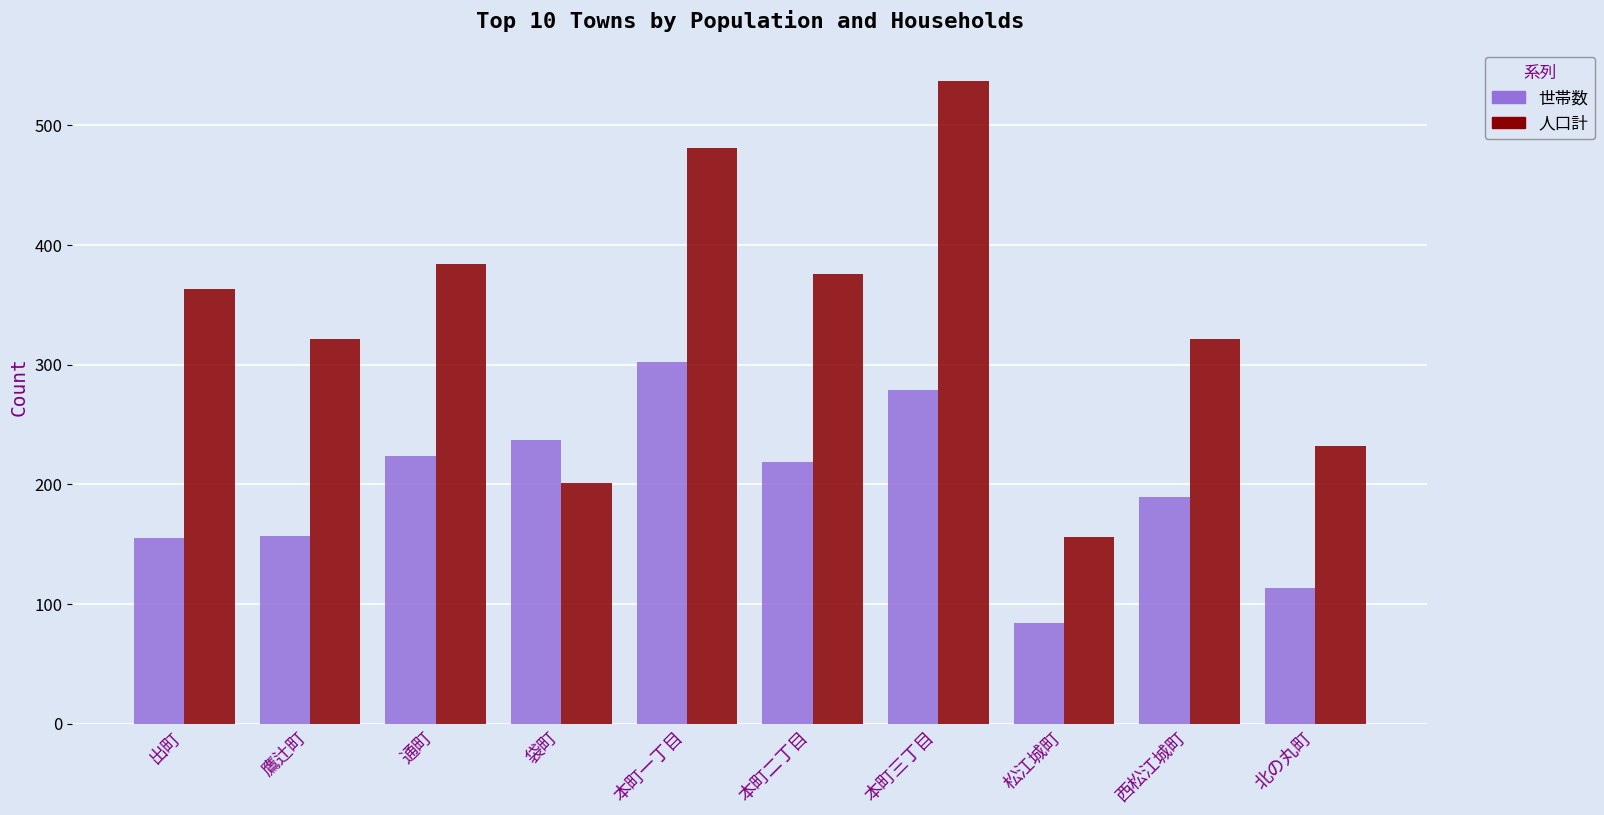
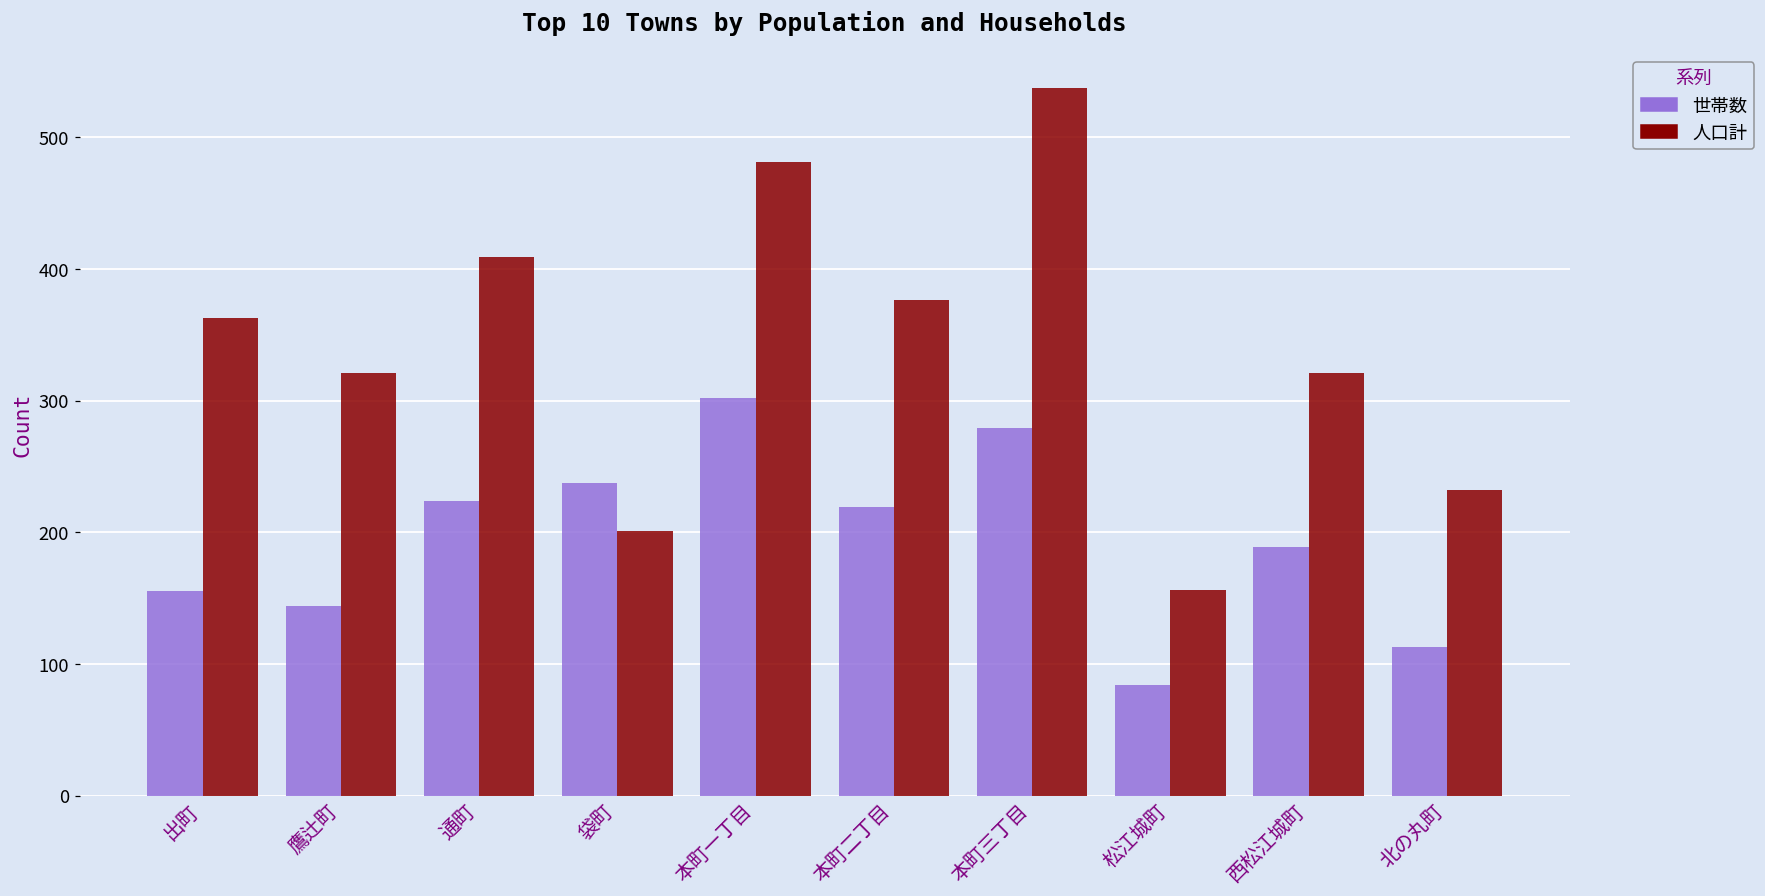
世帯数, 鷹辻町: 157 -> 144
人口計, 通町: 384 -> 409
